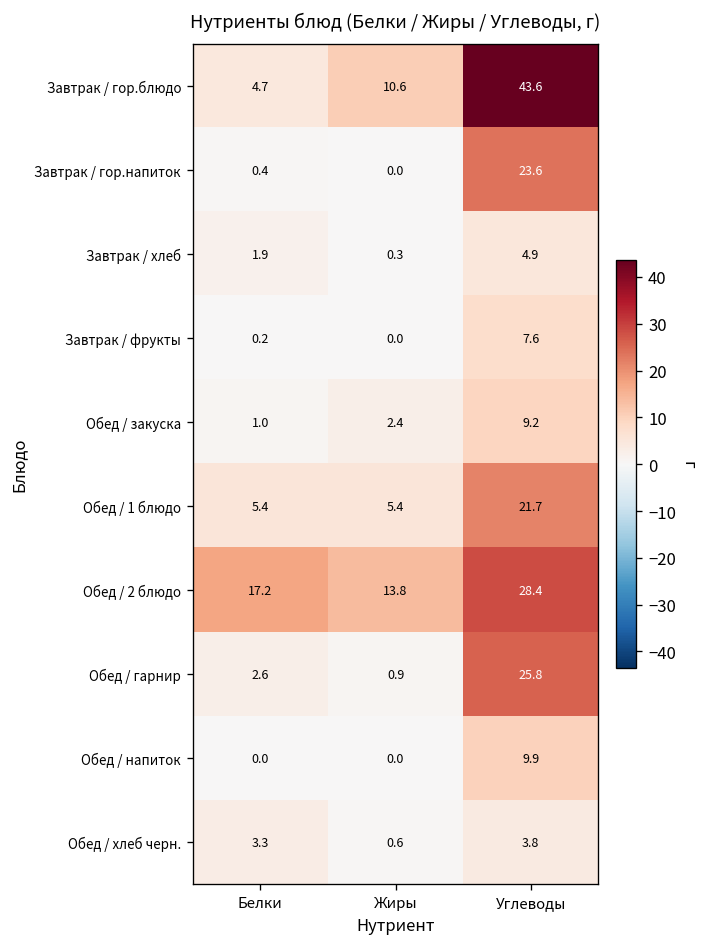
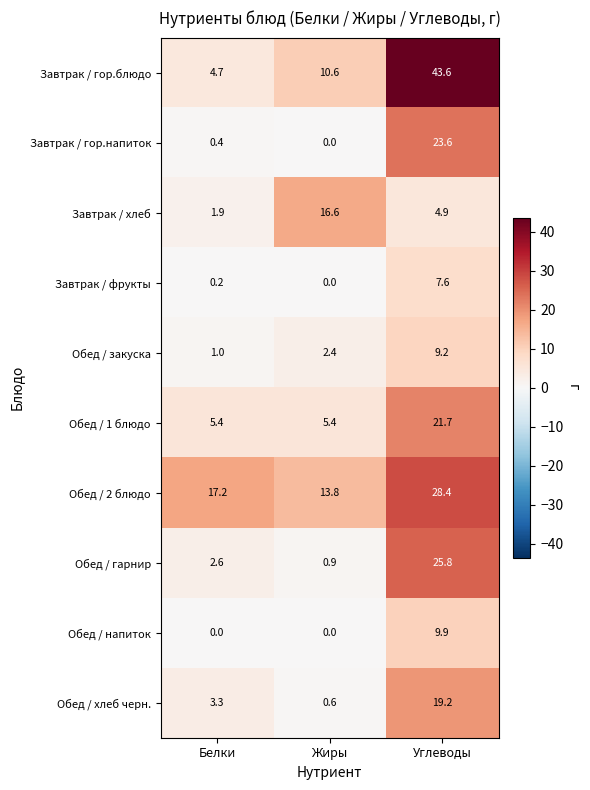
Завтрак / хлеб, Жиры: 0.3 -> 16.6
Обед / хлеб черн., Углеводы: 3.8 -> 19.2
